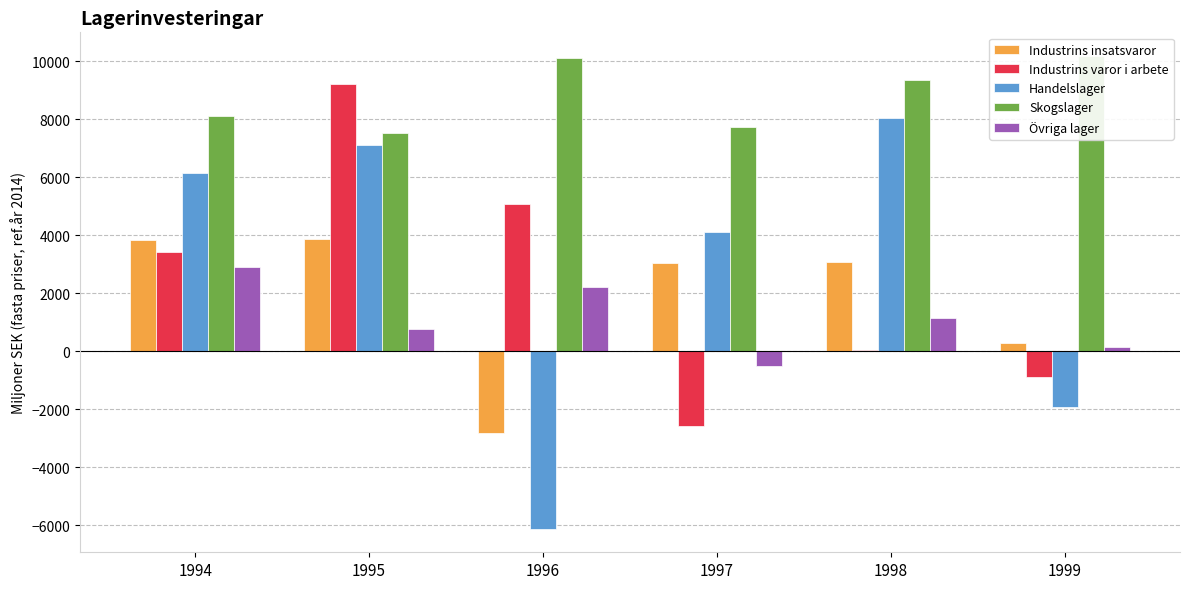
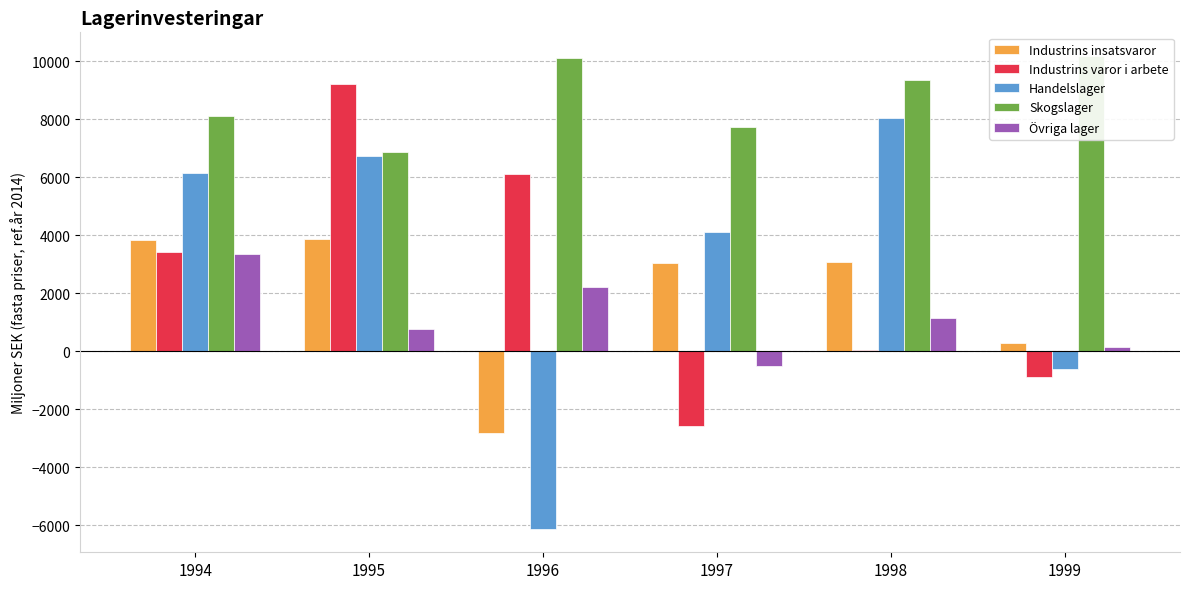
Övriga lager, 1994: 2900 -> 3400
Handelslager, 1995: 7100 -> 6700
Skogslager, 1995: 7500 -> 6900
Industrins varor i arbete, 1996: 5100 -> 6100
Handelslager, 1999: -1900 -> -600
